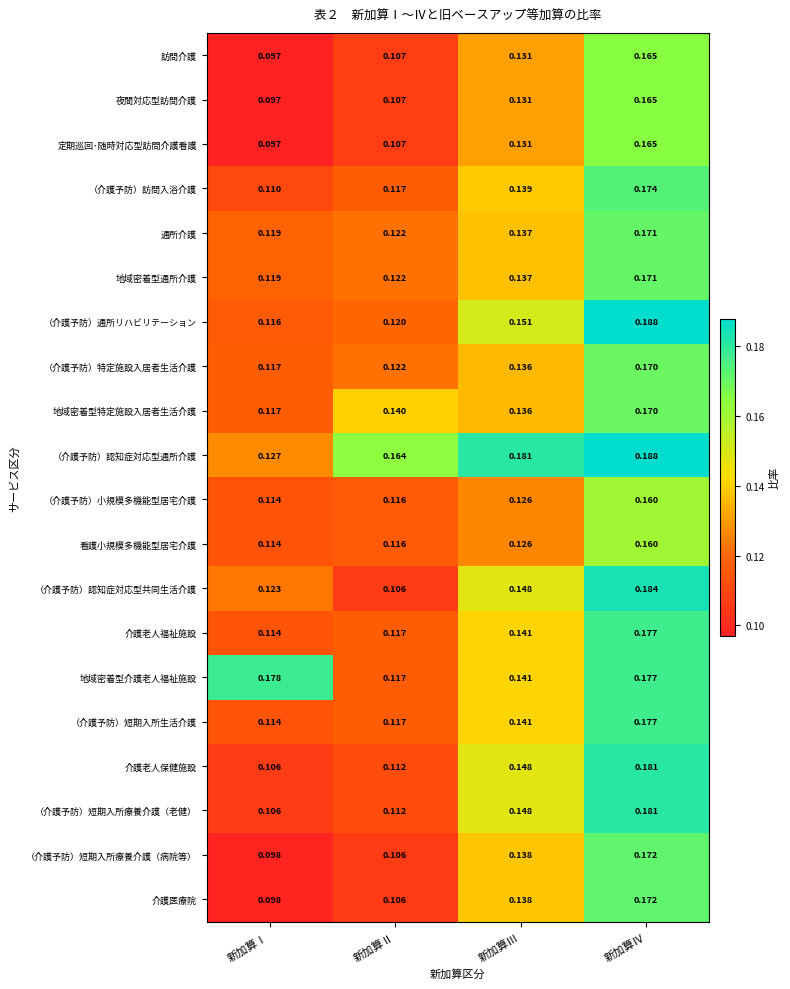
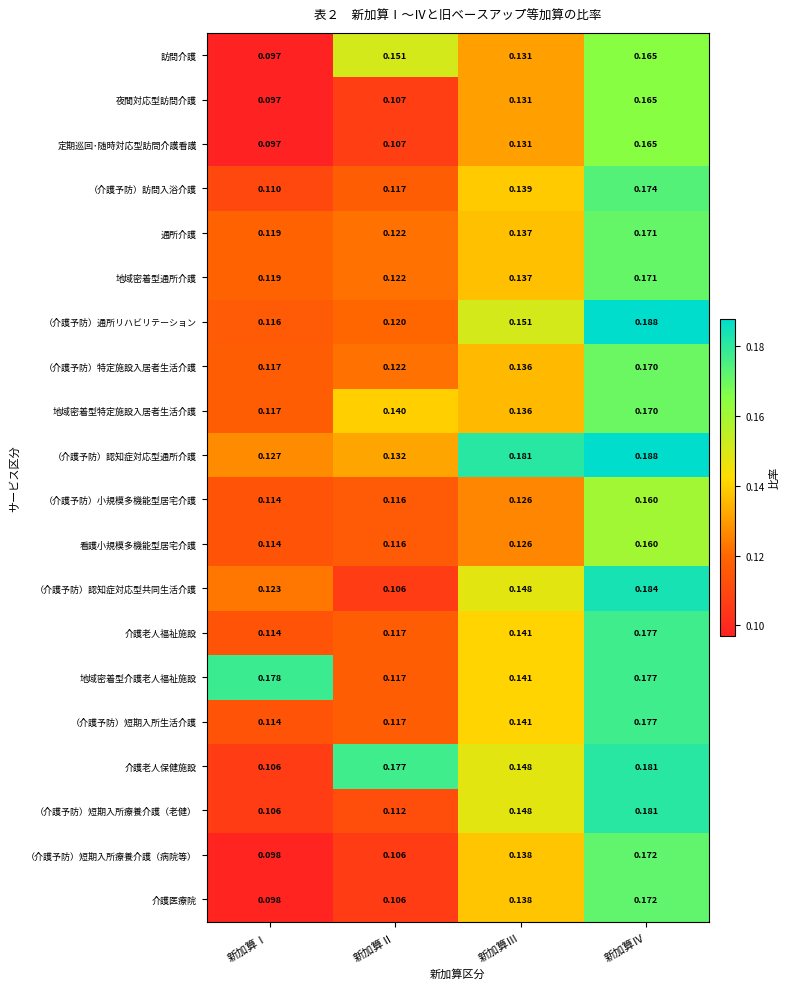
訪問介護, 新加算Ⅱ: 0.107 -> 0.151
（介護予防）認知症対応型通所介護, 新加算Ⅱ: 0.164 -> 0.132
介護老人保健施設, 新加算Ⅱ: 0.112 -> 0.177
